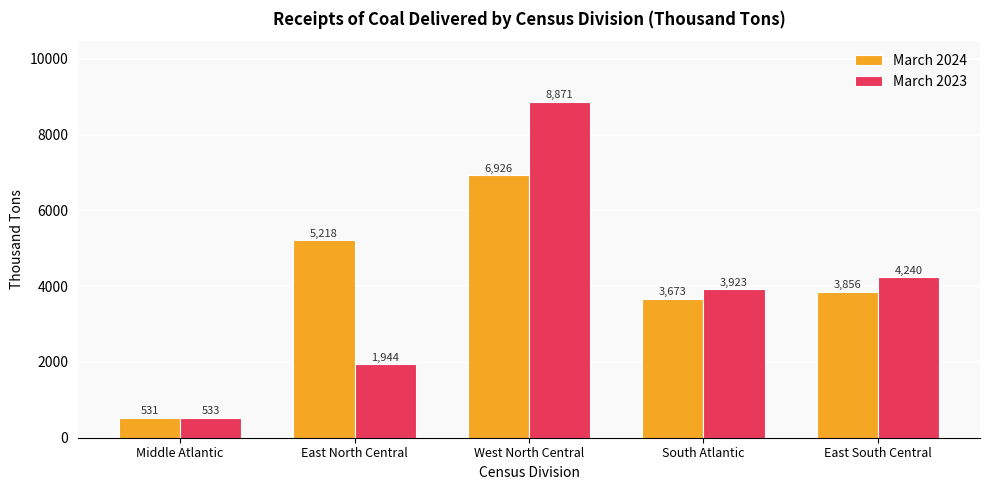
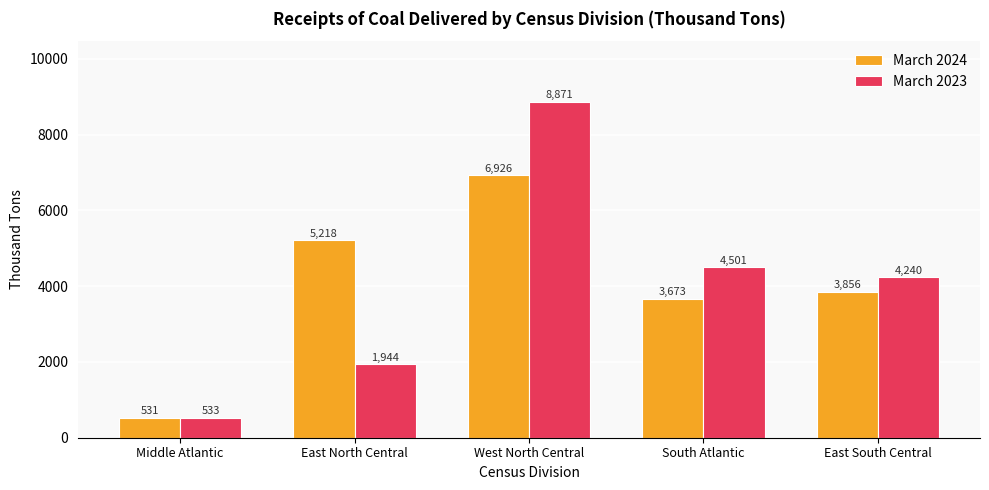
March 2023, South Atlantic: 3,923 -> 4,501
